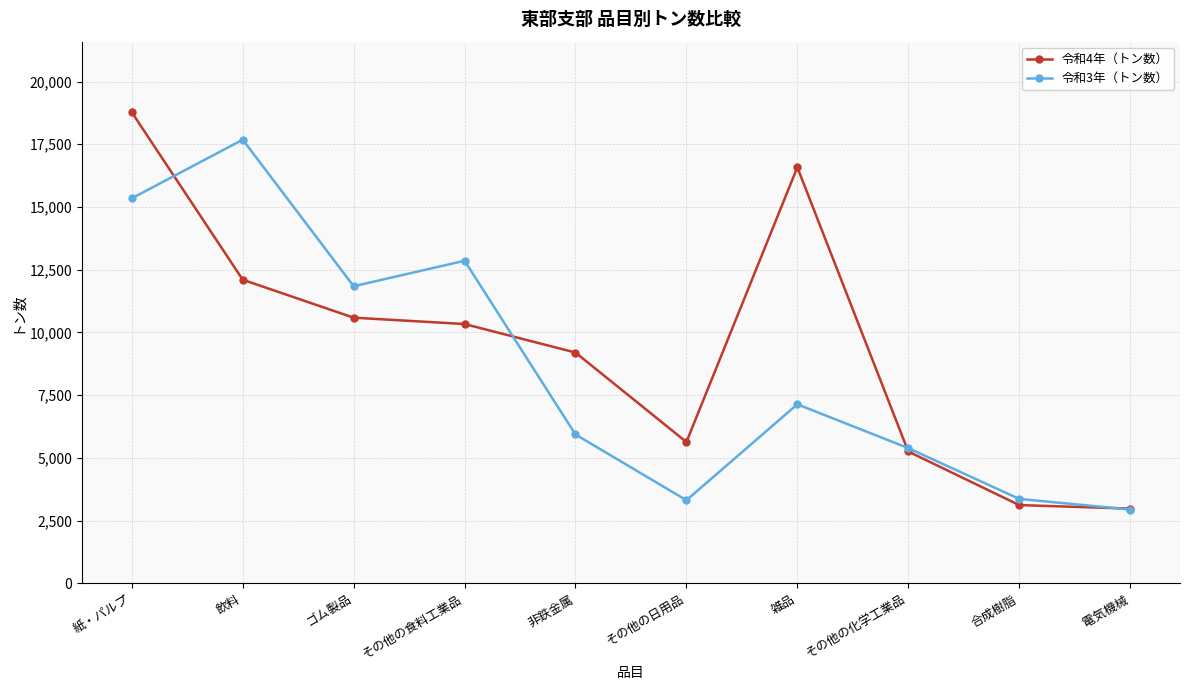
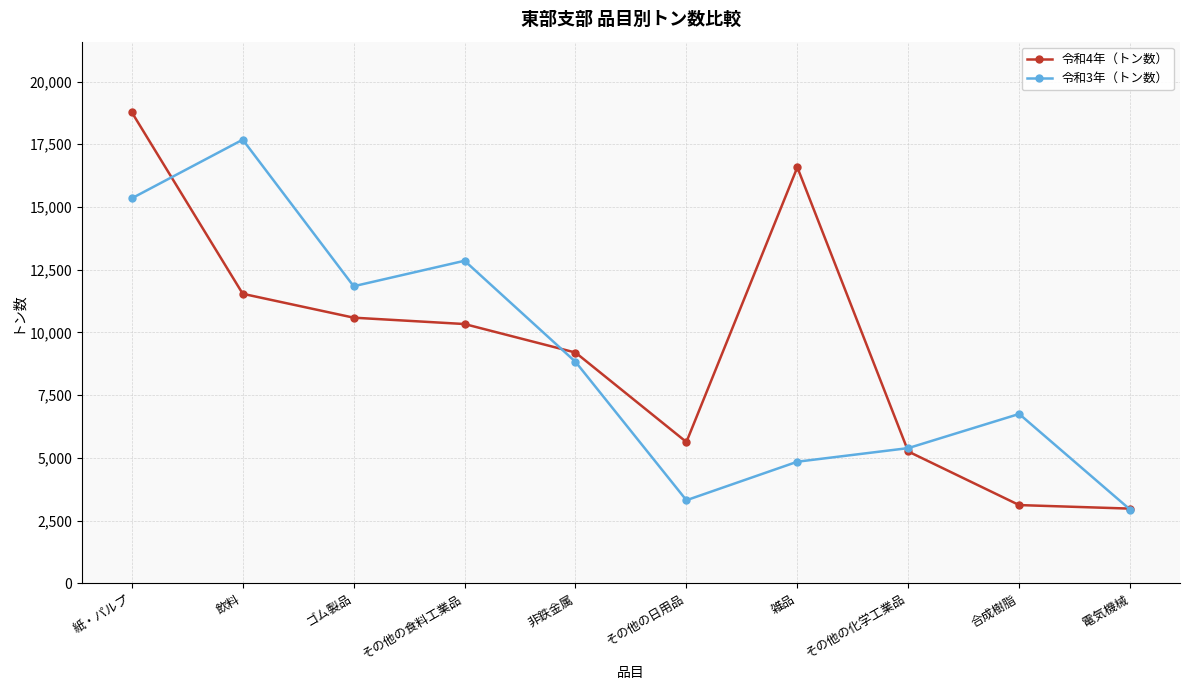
令和4年（トン数）, 飲料: 12,100 -> 11,500
令和3年（トン数）, 非鉄金属: 5,900 -> 8,800
令和3年（トン数）, 雑品: 7,100 -> 4,800
令和3年（トン数）, 合成樹脂: 3,400 -> 6,700
